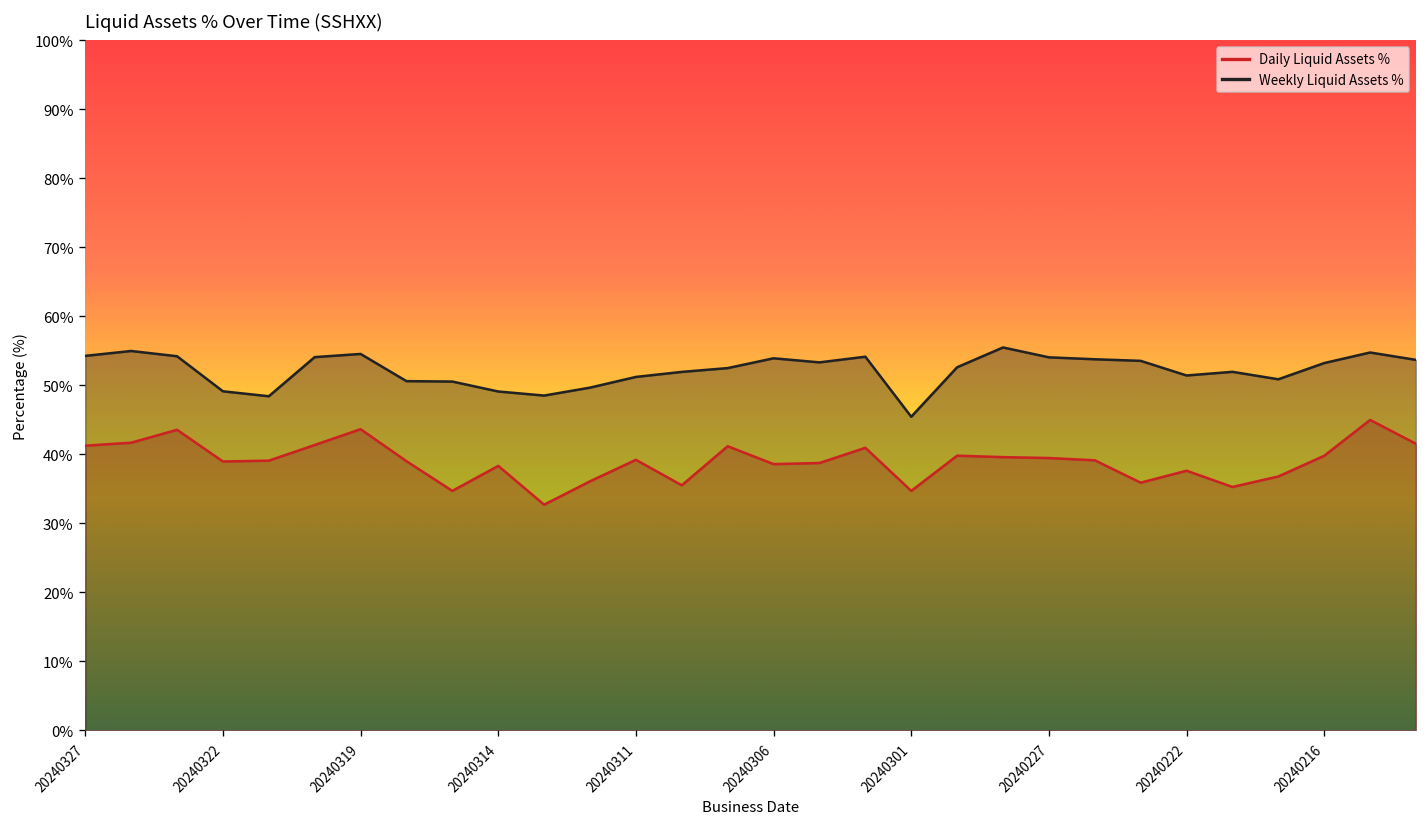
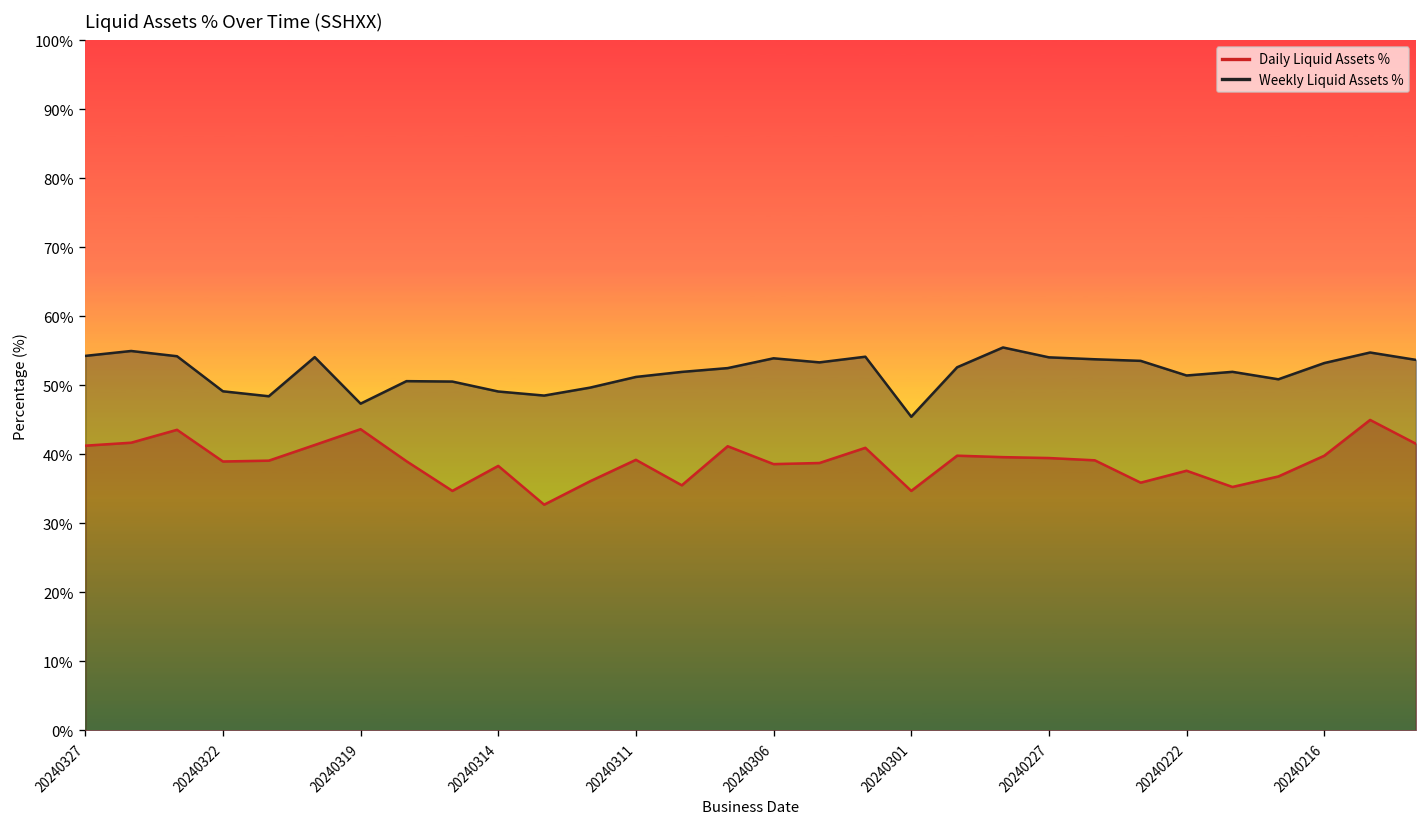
Weekly Liquid Assets %, 20240319: 55% -> 47%
